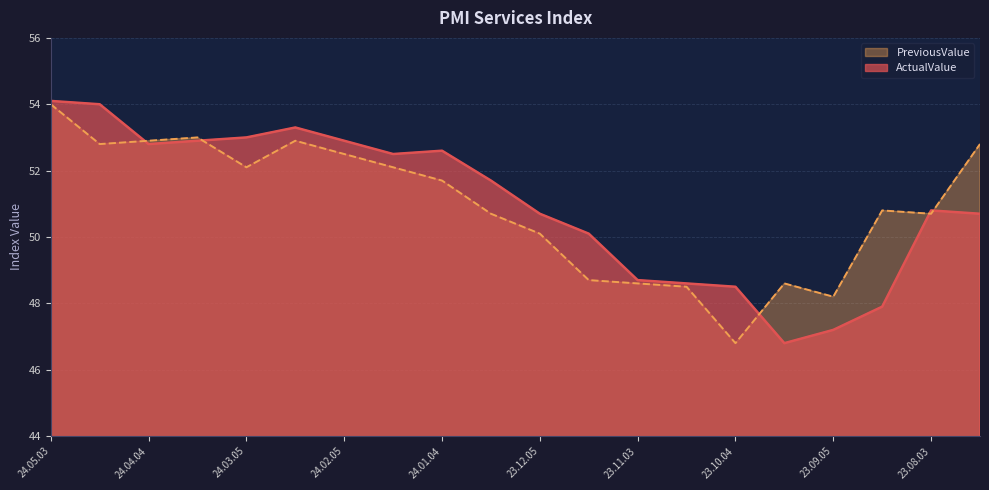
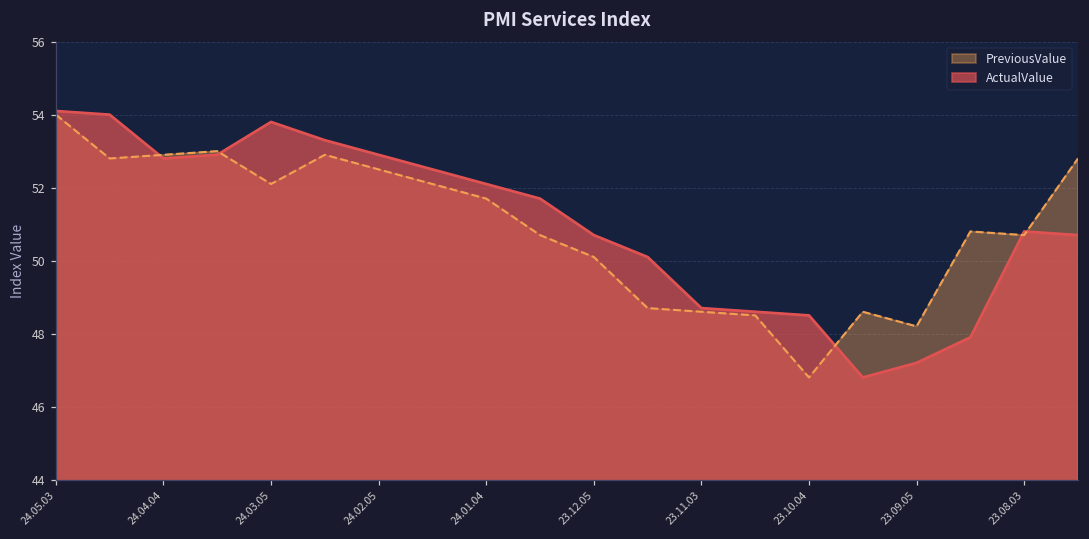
ActualValue, 24.03.05: 53.0 -> 53.8
ActualValue, 24.01.04: 52.6 -> 52.1
